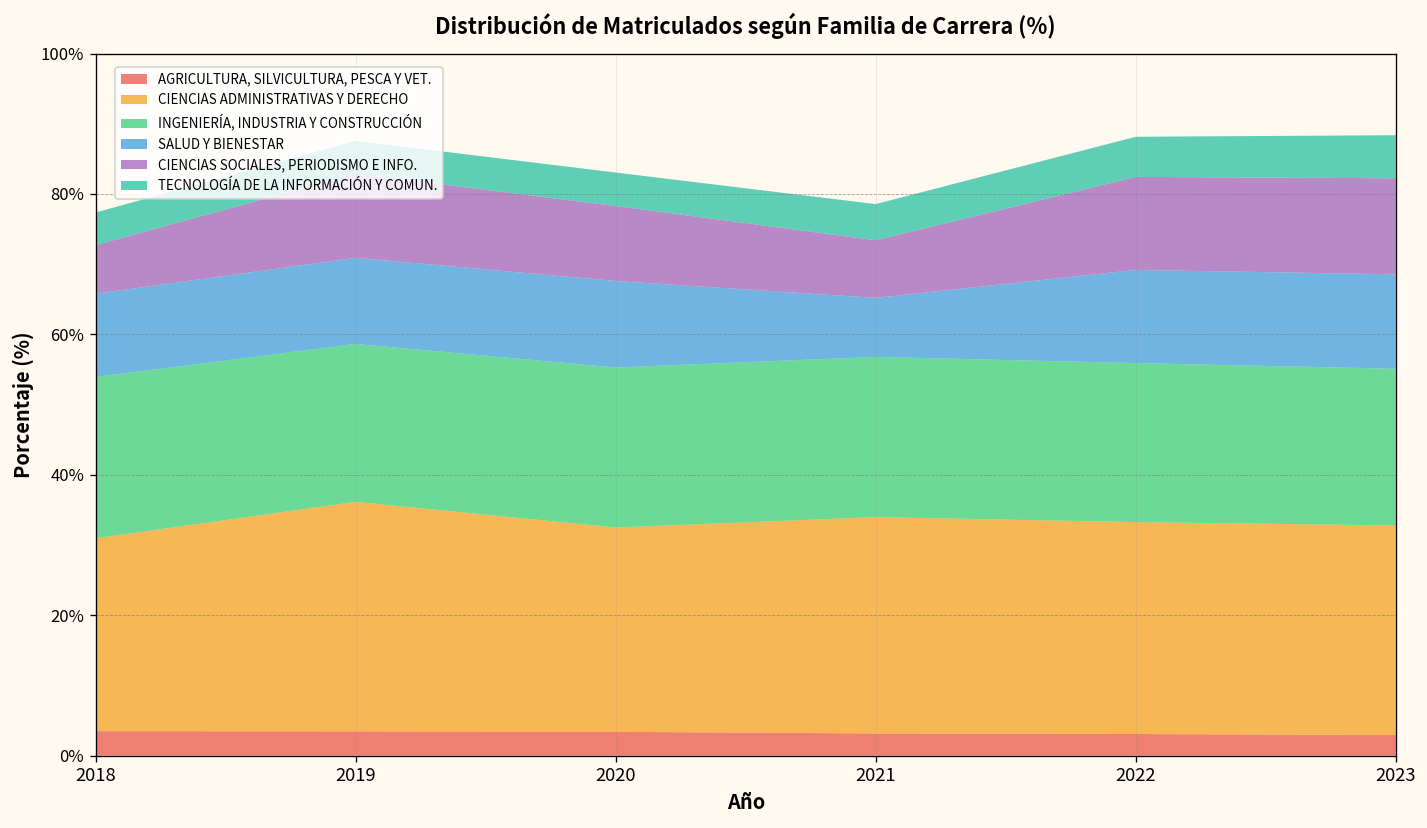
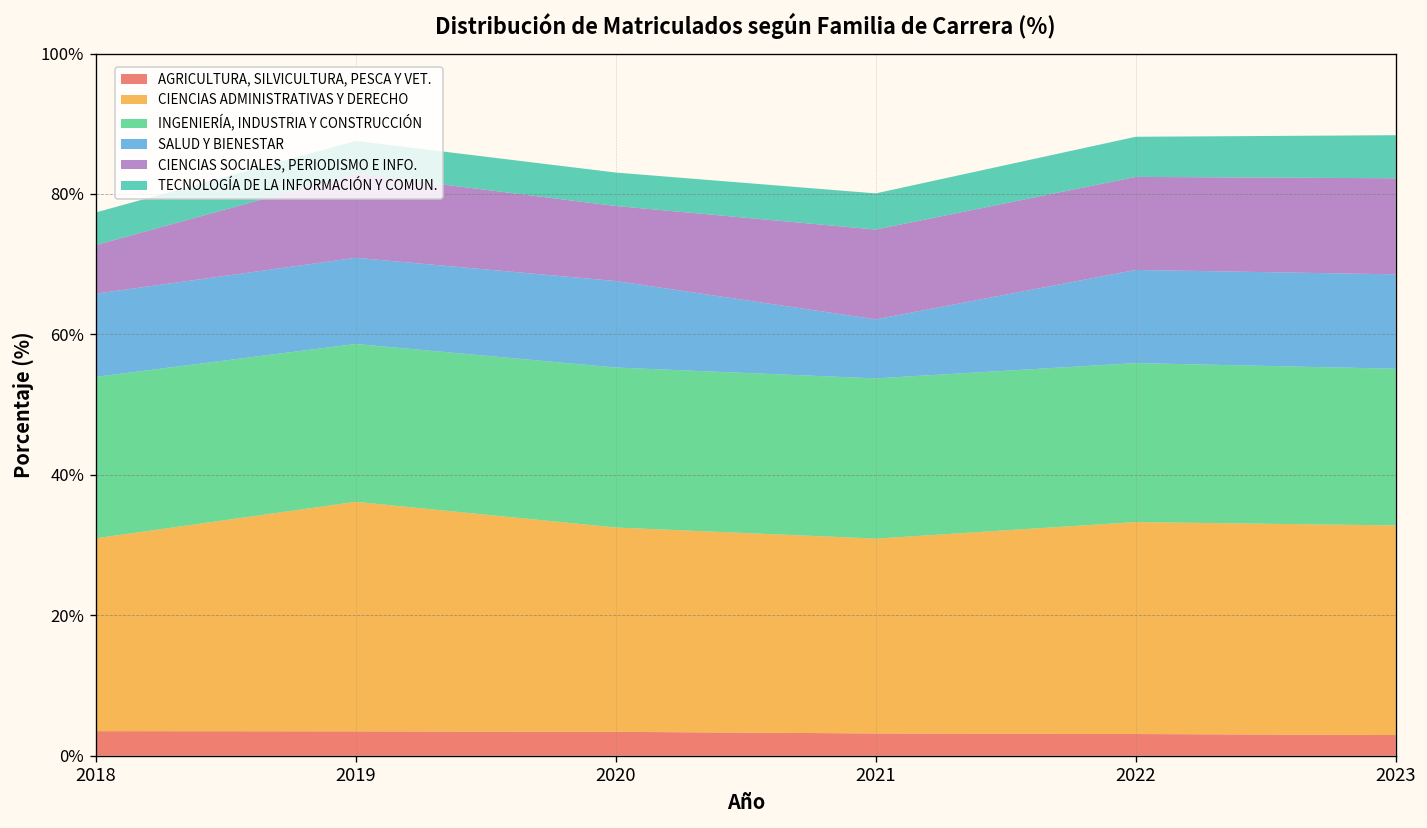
CIENCIAS ADMINISTRATIVAS Y DERECHO, 2021: 31% -> 28%
CIENCIAS SOCIALES, PERIODISMO E INFO., 2021: 8% -> 13%
